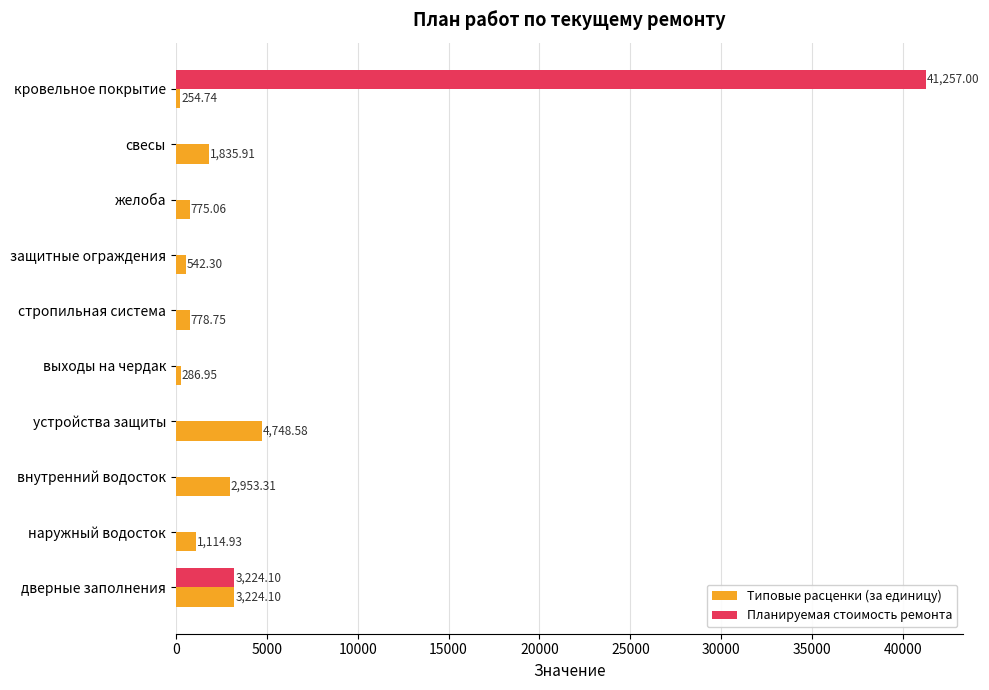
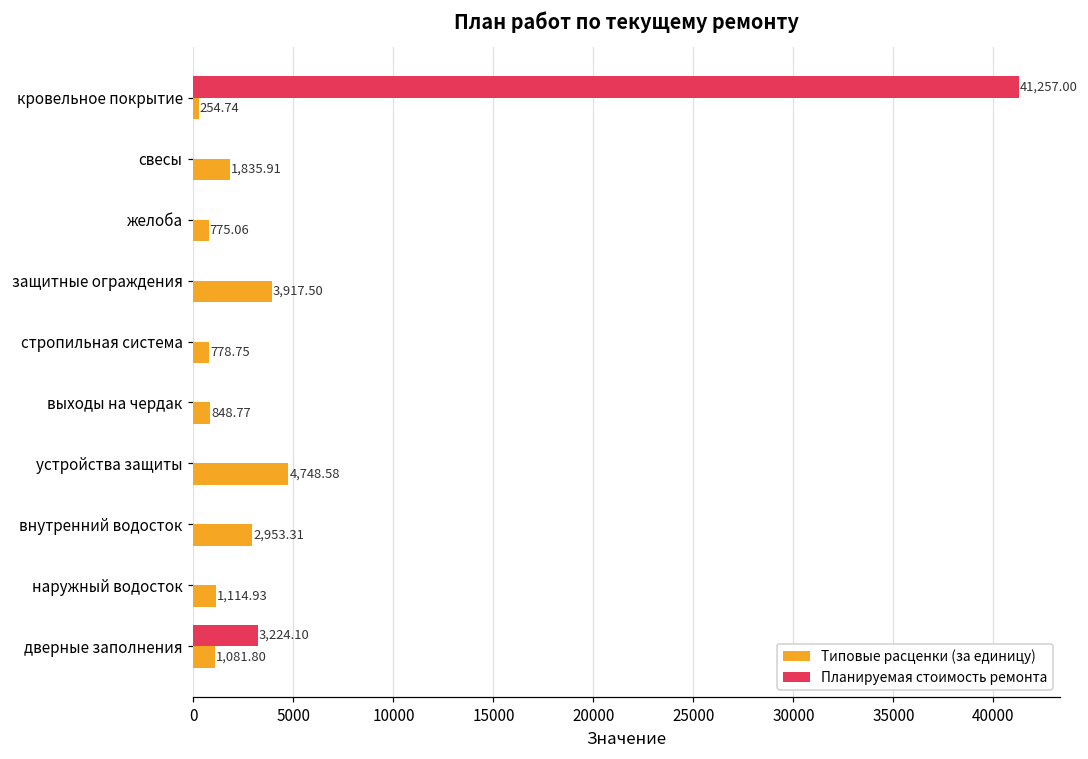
Типовые расценки (за единицу), защитные ограждения: 542.30 -> 3,917.50
Типовые расценки (за единицу), выходы на чердак: 286.95 -> 848.77
Типовые расценки (за единицу), дверные заполнения: 3,224.10 -> 1,081.80
